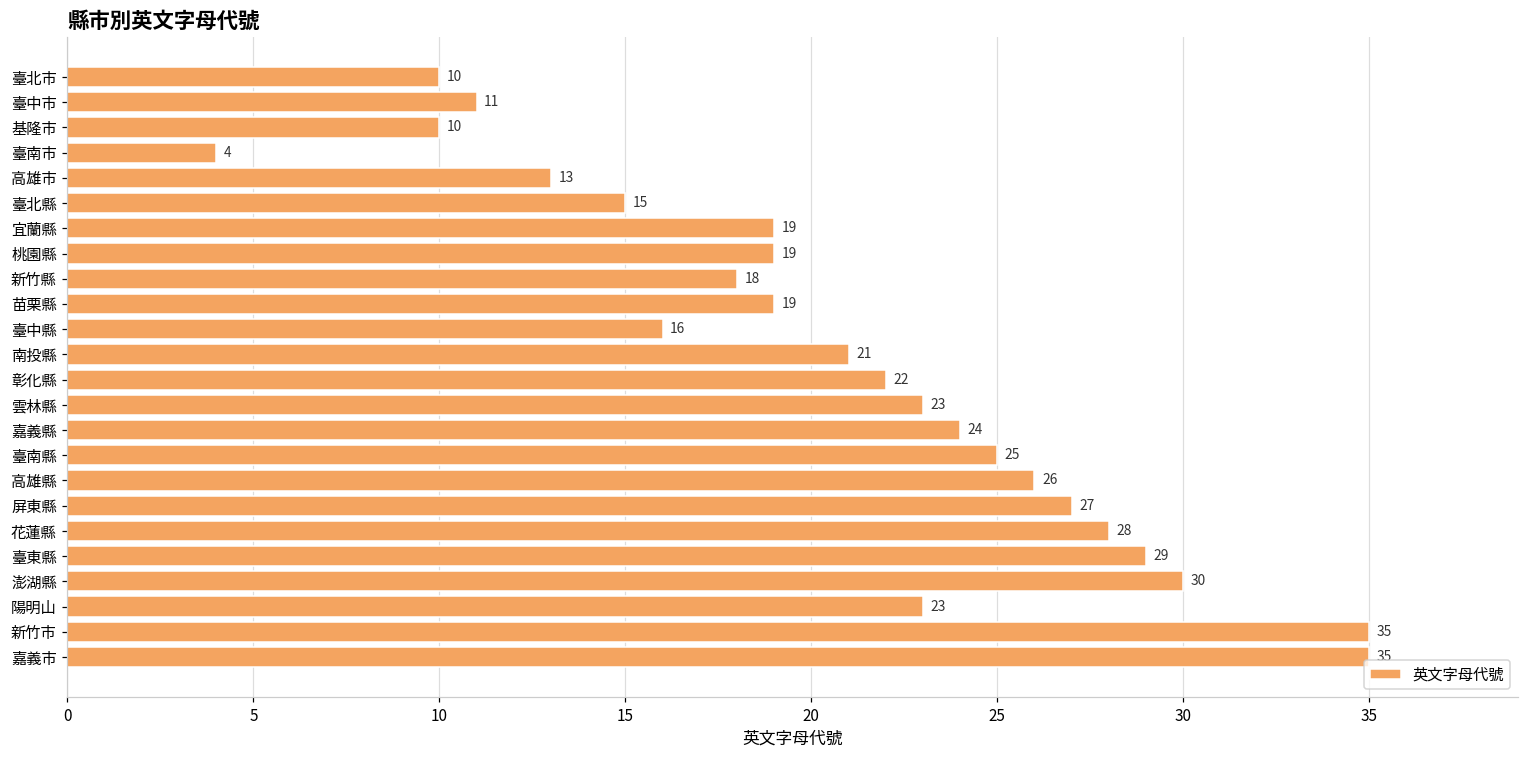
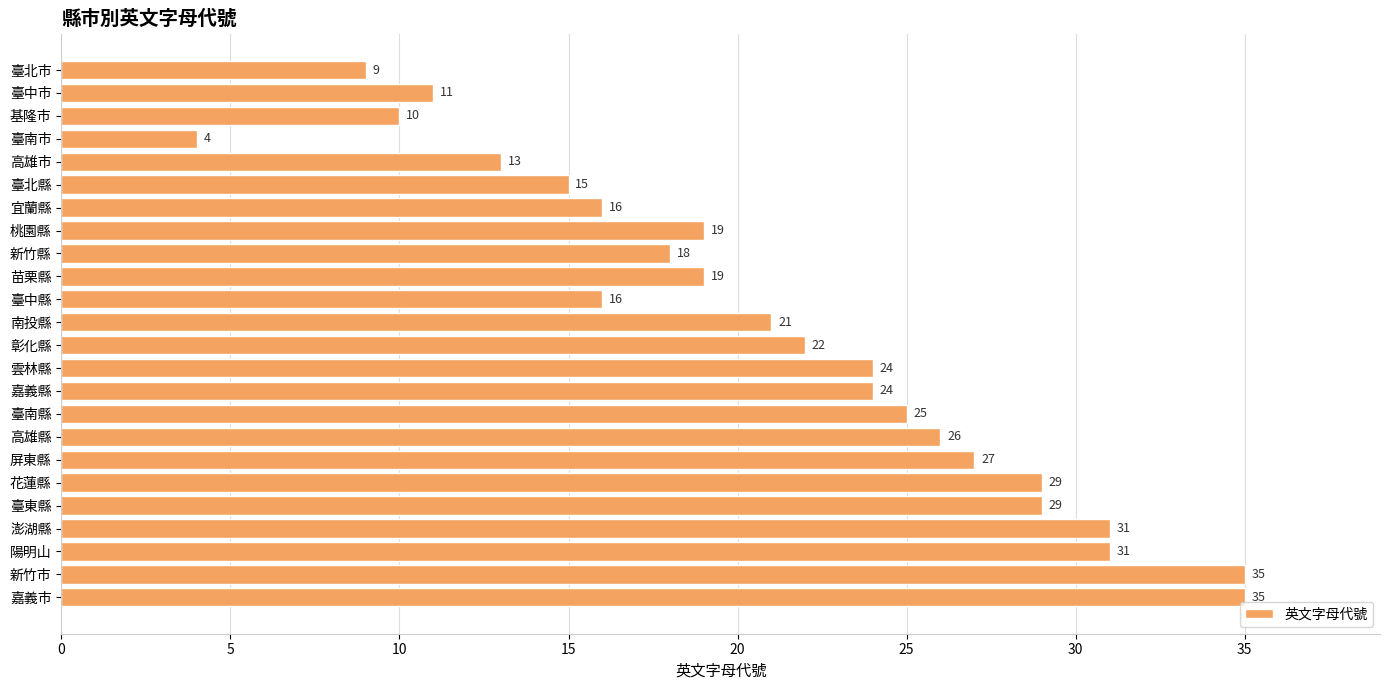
臺北市: 10 -> 9
宜蘭縣: 19 -> 16
雲林縣: 23 -> 24
花蓮縣: 28 -> 29
澎湖縣: 30 -> 31
陽明山: 23 -> 31
